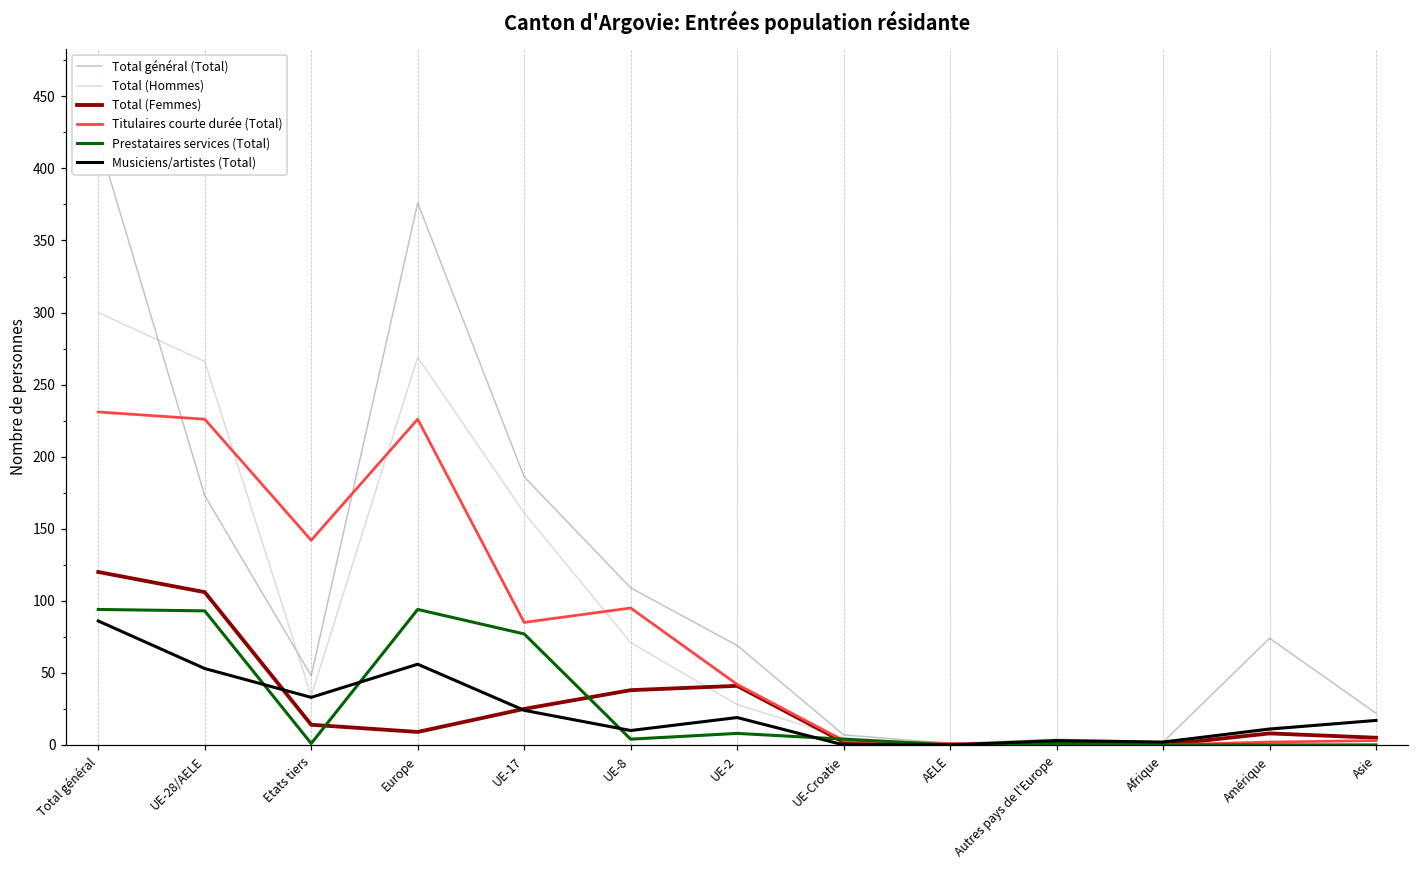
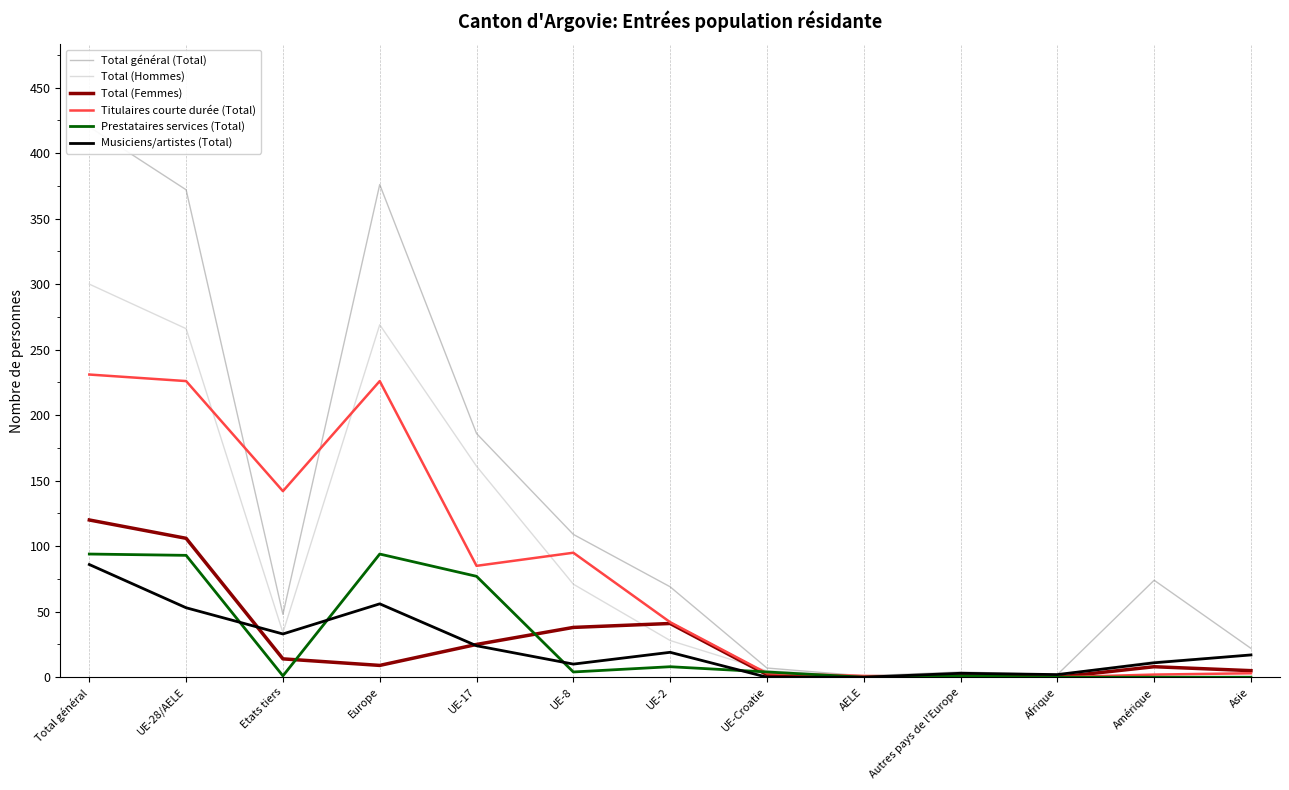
Total général (Total), UE-28/AELE: 173 -> 372
